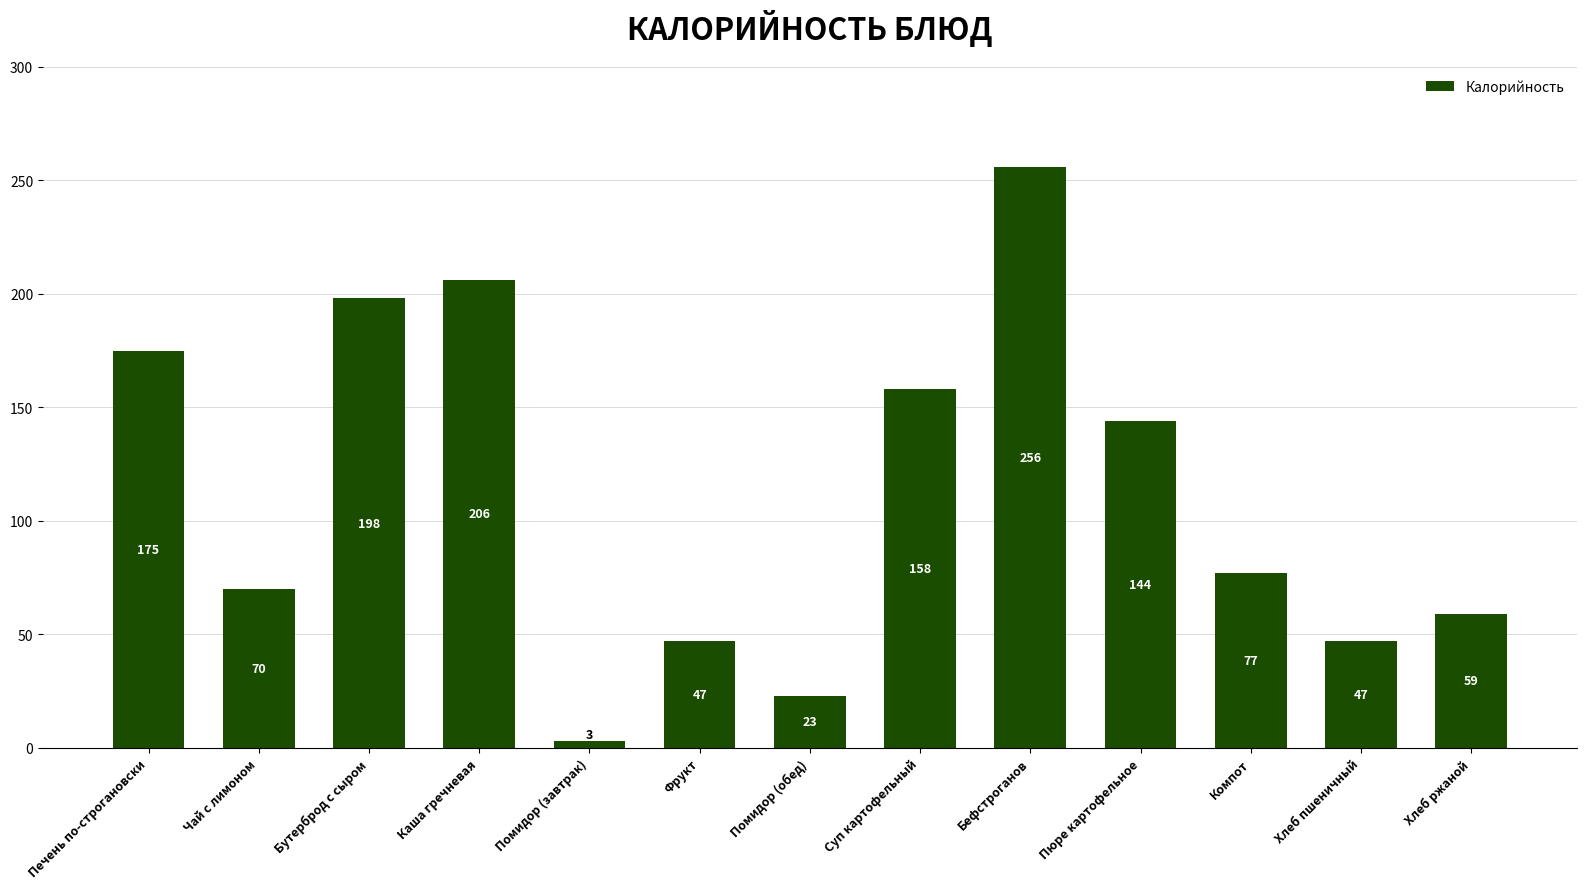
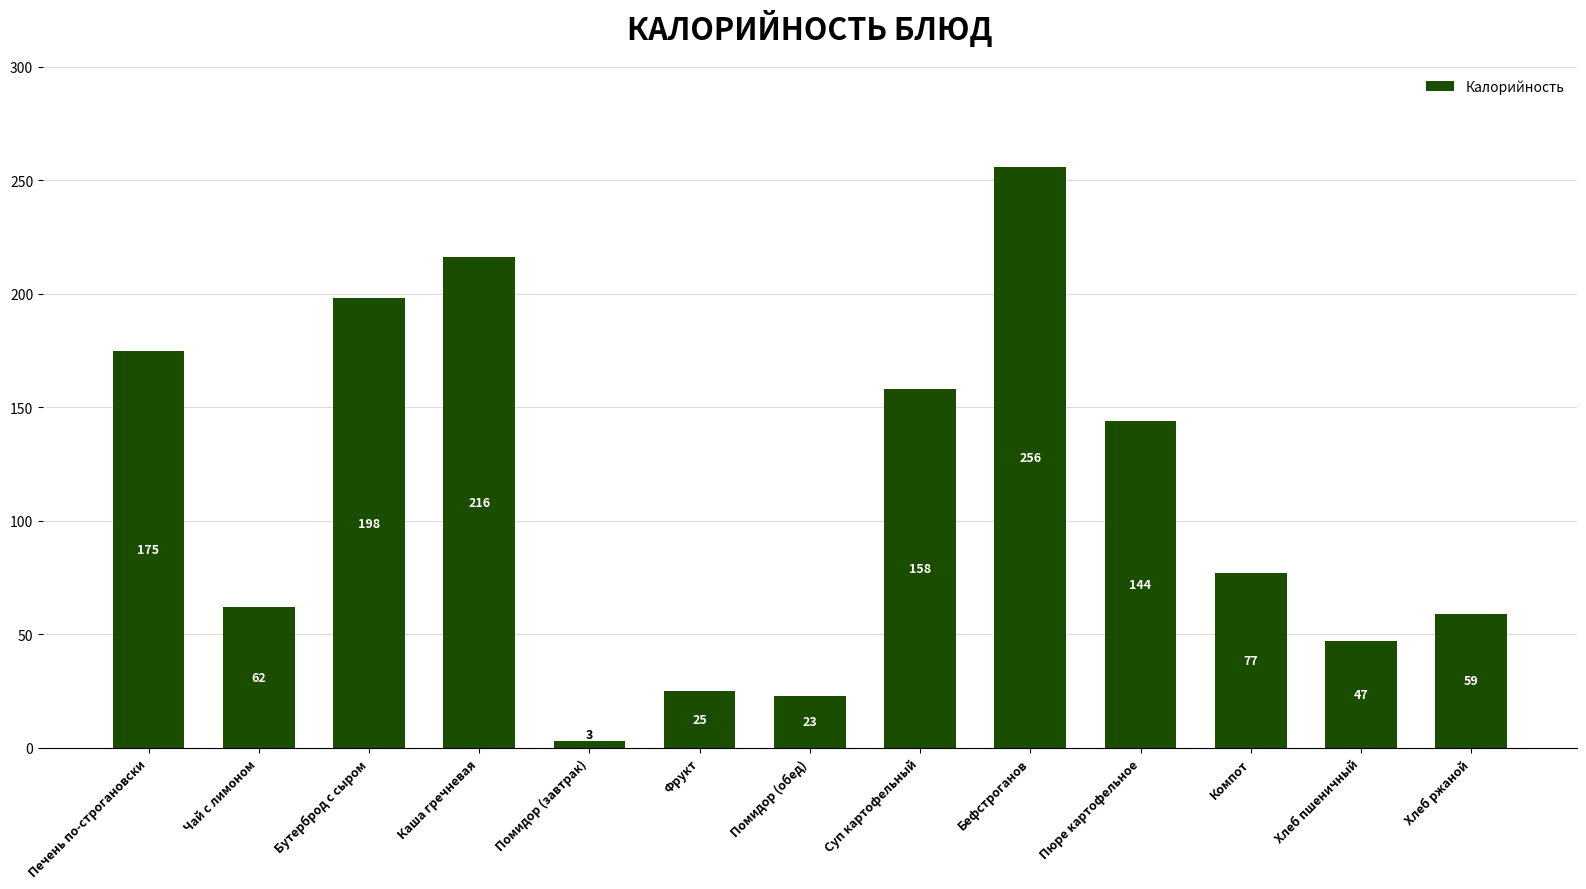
Чай с лимоном: 70 -> 62
Каша гречневая: 206 -> 216
Фрукт: 47 -> 25
